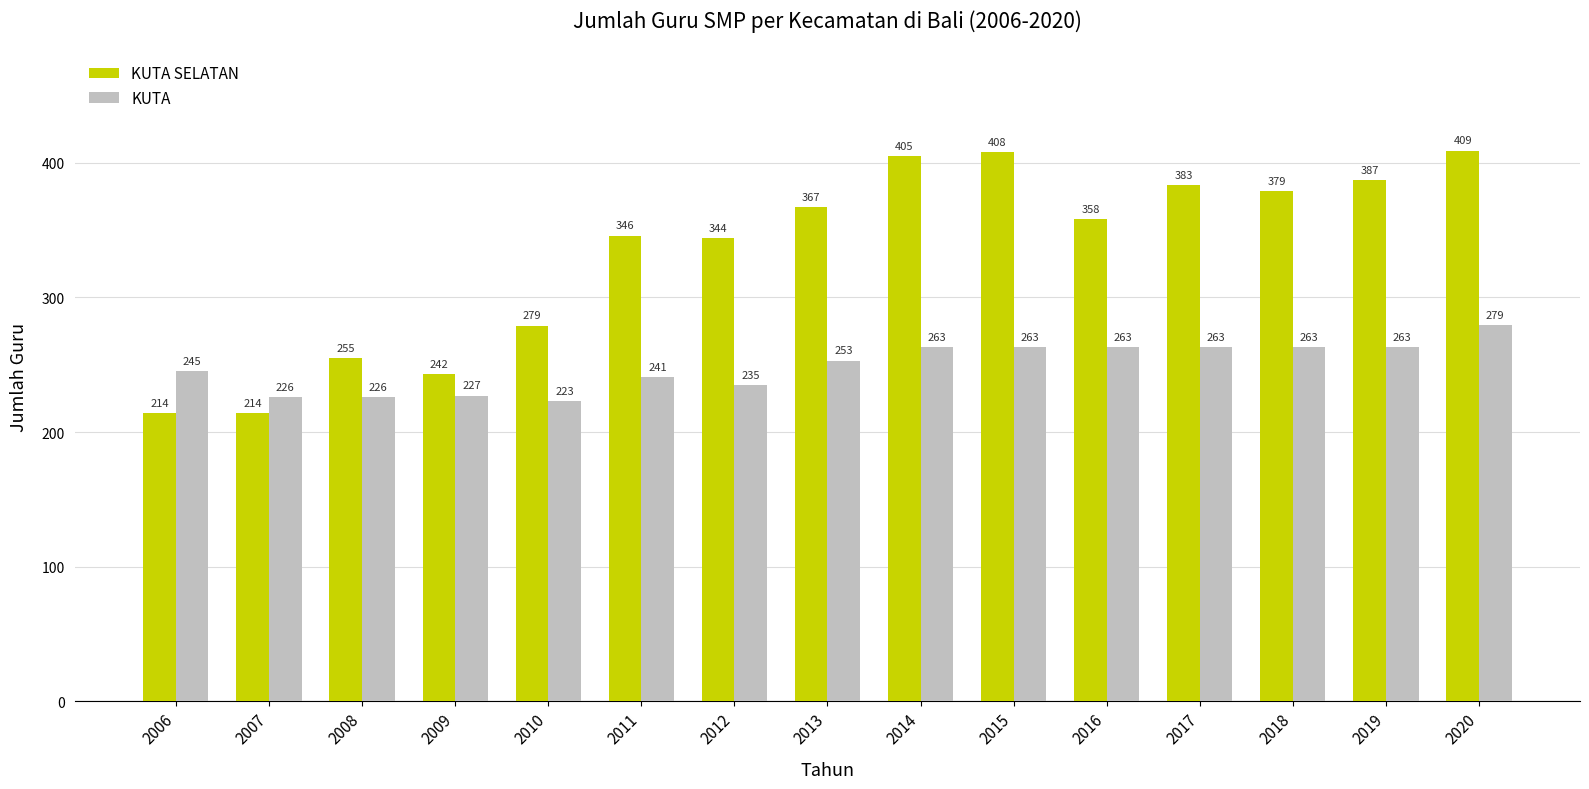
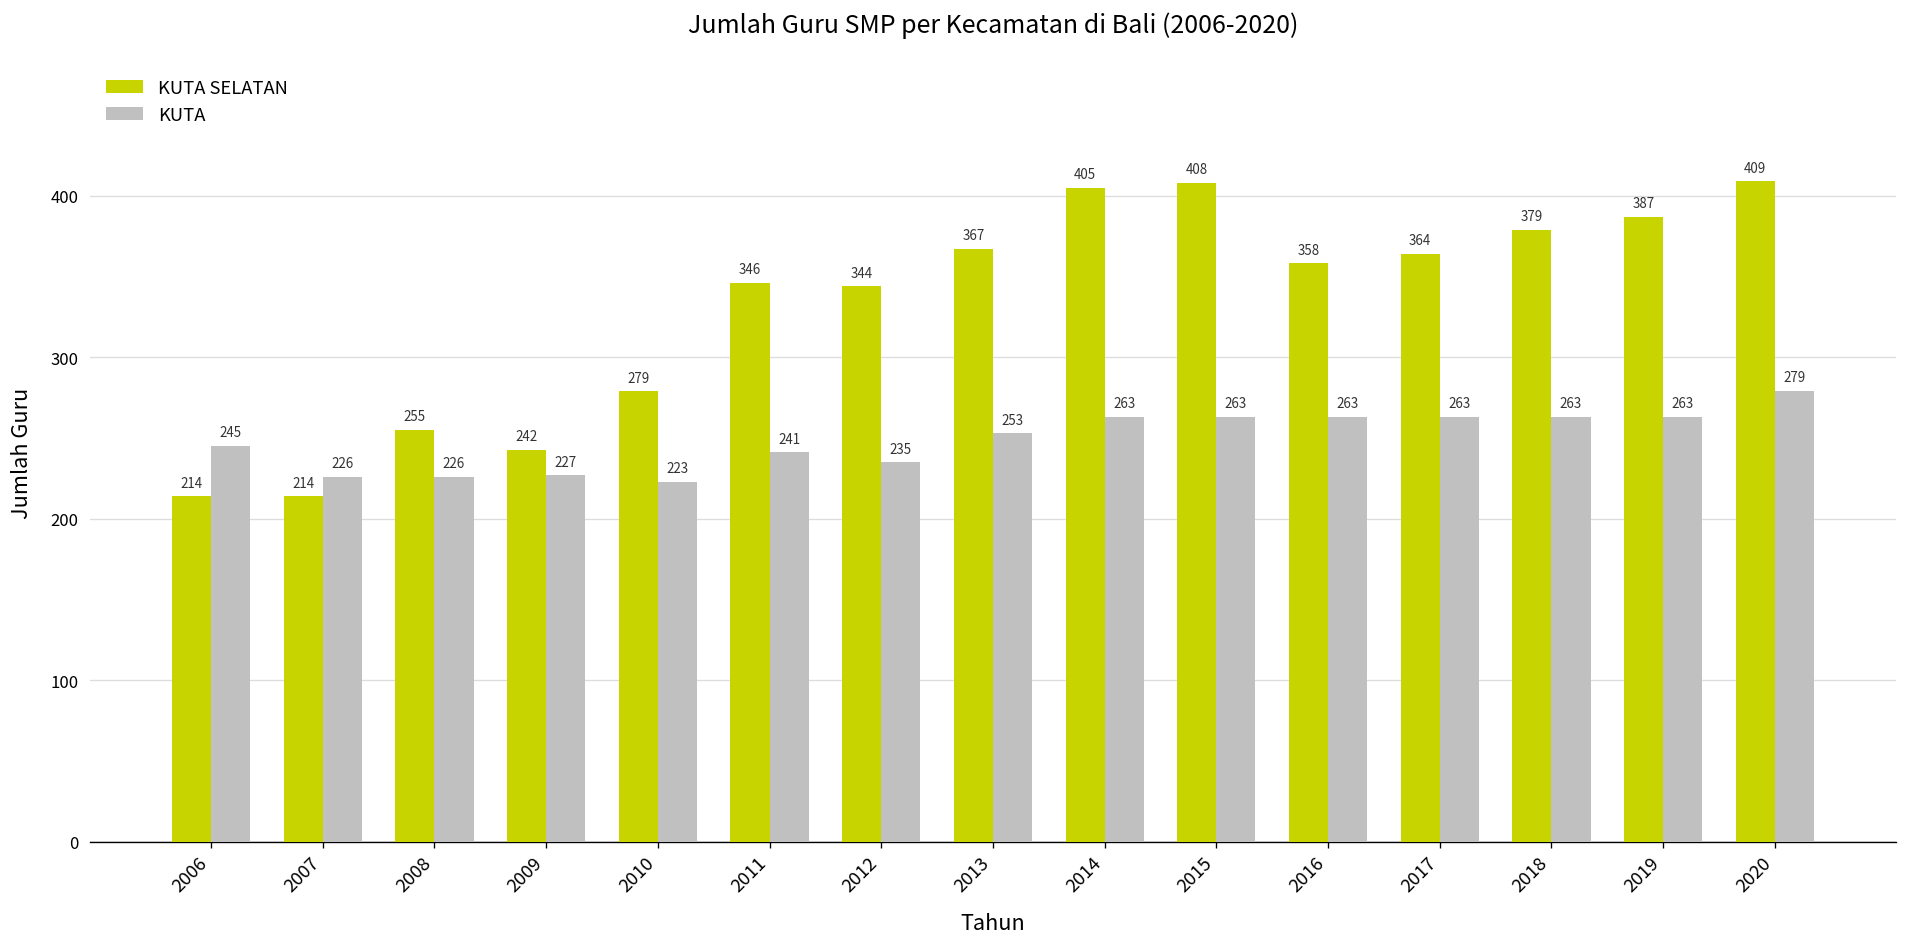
KUTA SELATAN, 2017: 383 -> 364
